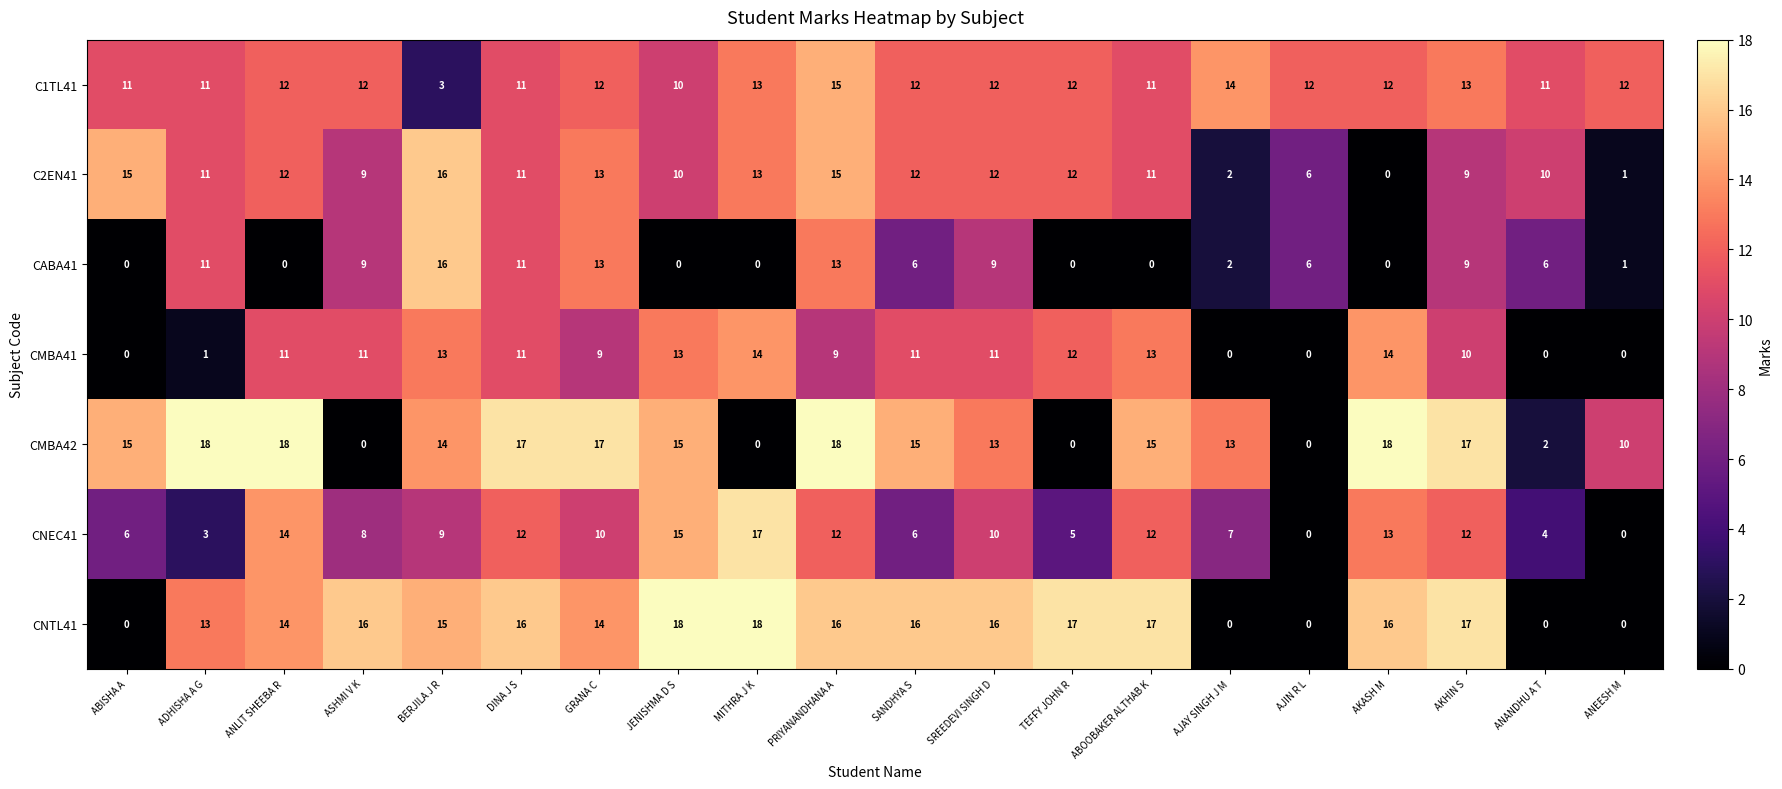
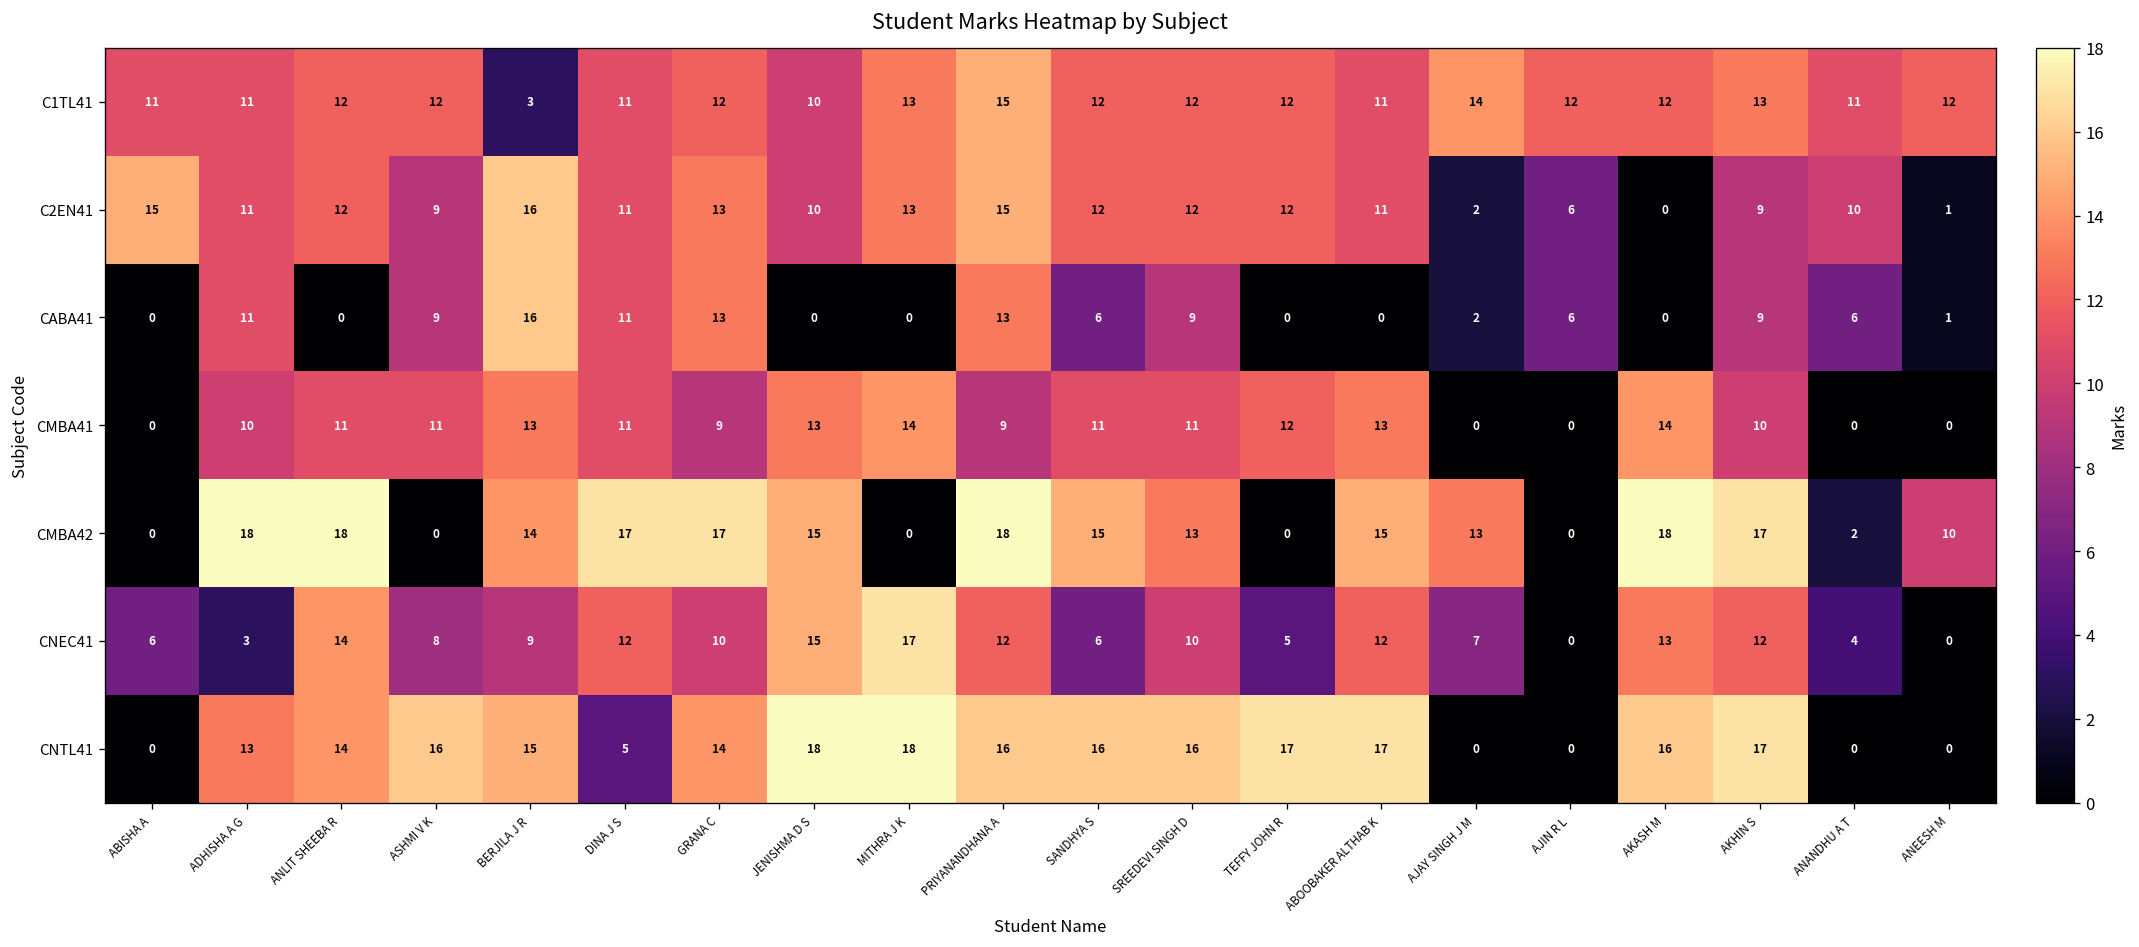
CMBA41, ADHISHA A G: 1 -> 10
CMBA42, ABISHA A: 15 -> 0
CNTL41, DINA J S: 16 -> 5
